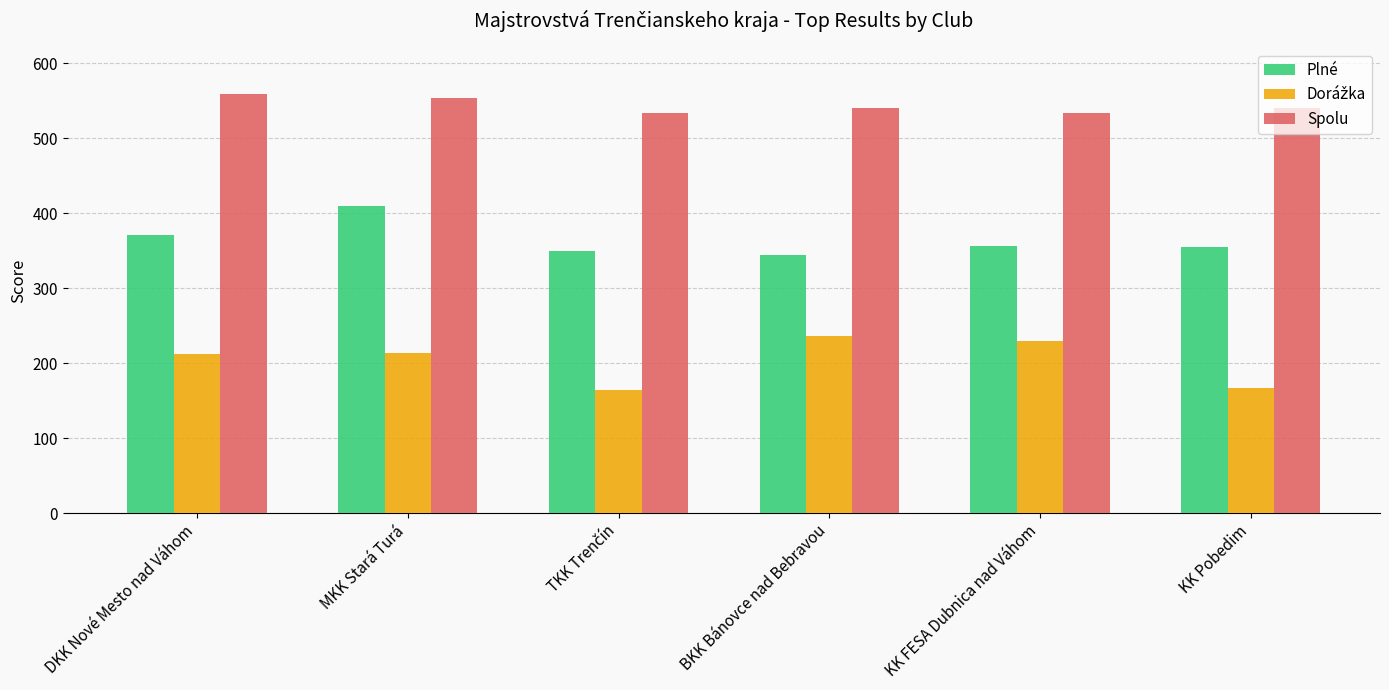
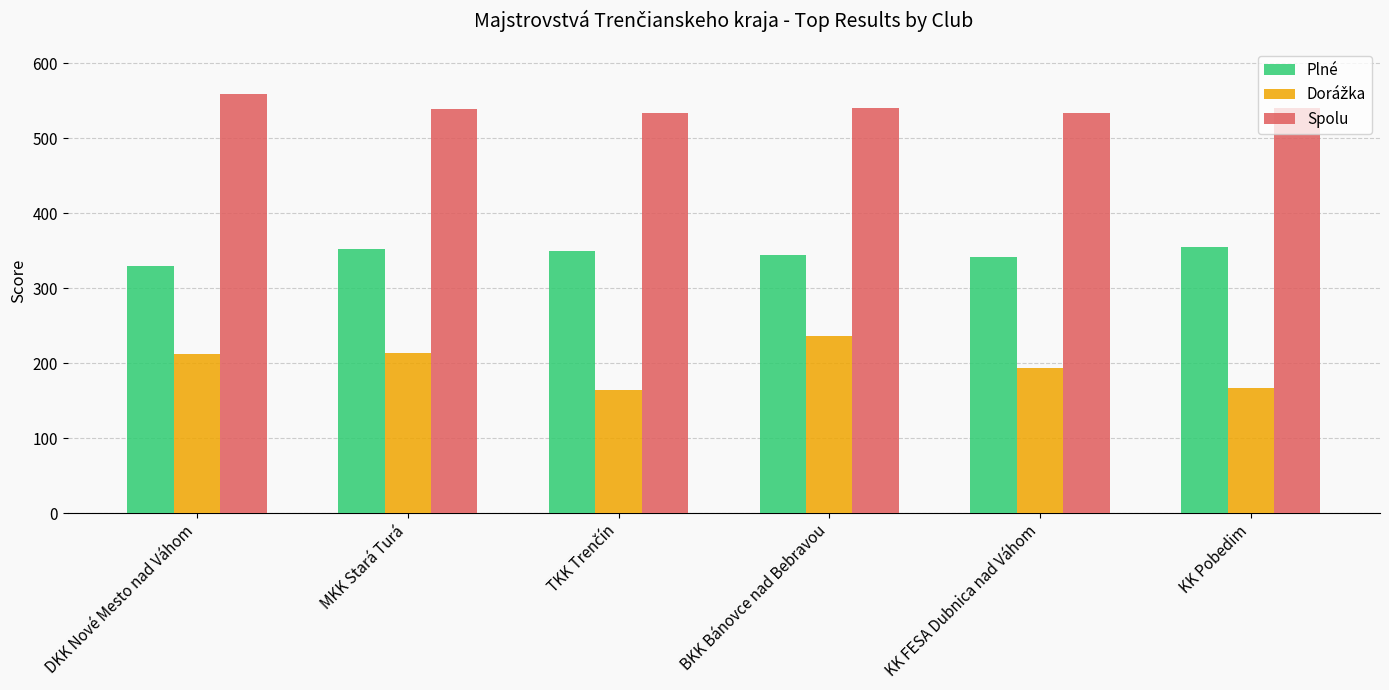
Plné, DKK Nové Mesto nad Váhom: 370 -> 330
Plné, MKK Stará Turá: 410 -> 350
Spolu, MKK Stará Turá: 550 -> 540
Plné, KK FESA Dubnica nad Váhom: 360 -> 340
Dorážka, KK FESA Dubnica nad Váhom: 230 -> 190
